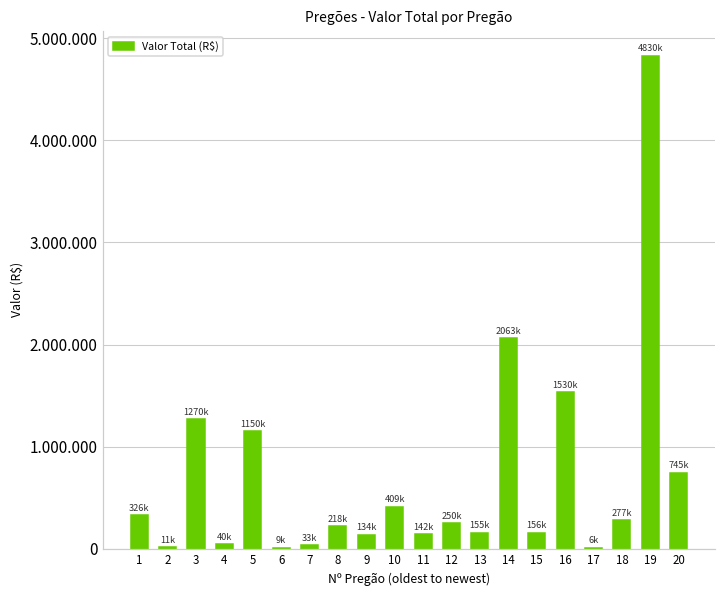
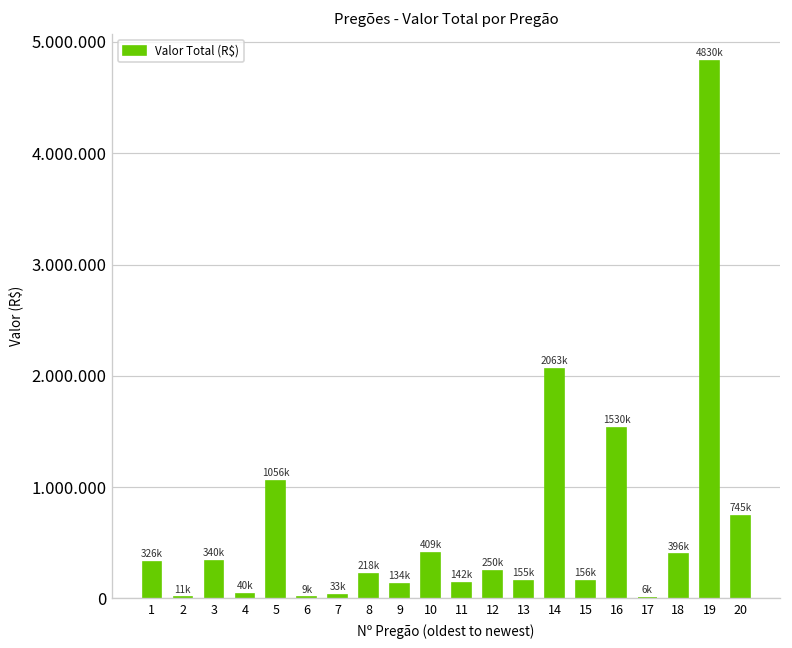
3: 1270k -> 340k
5: 1150k -> 1056k
18: 277k -> 396k
